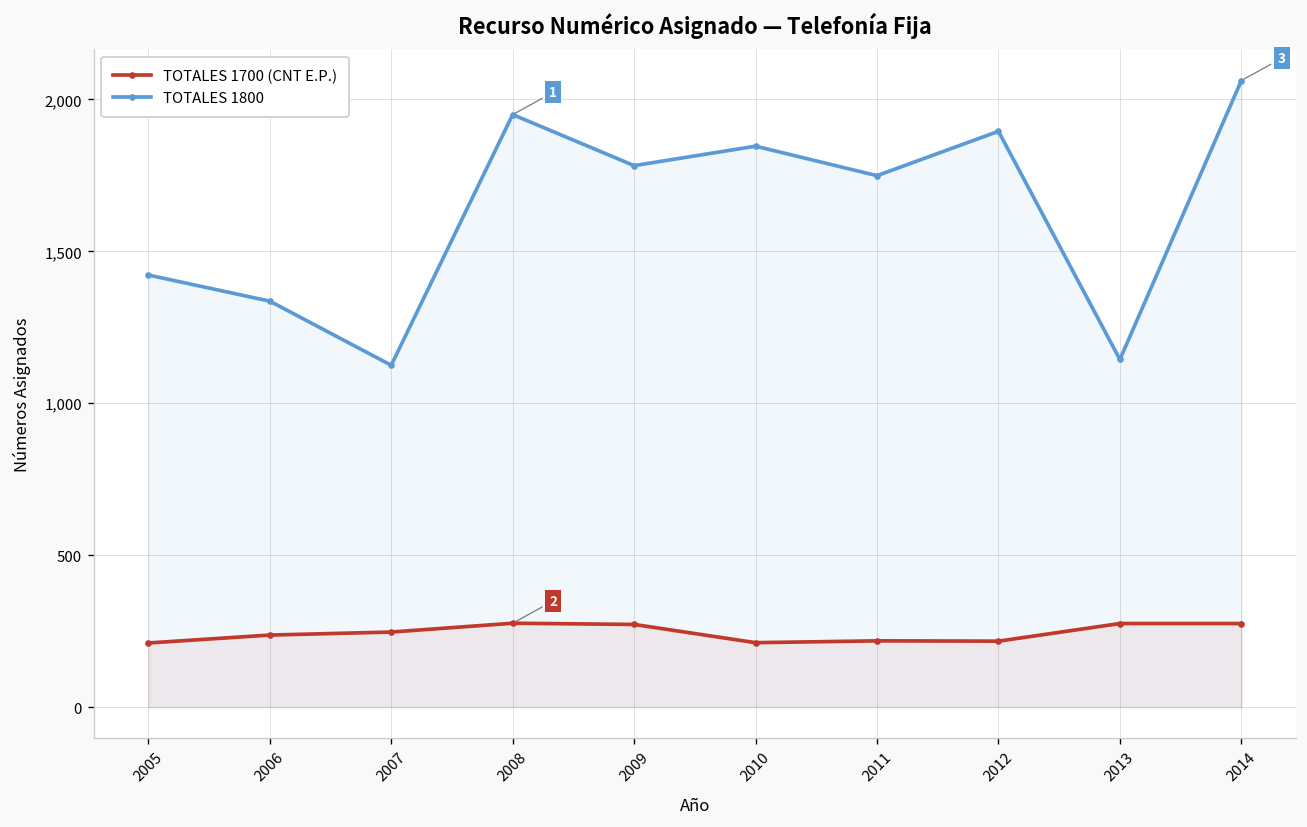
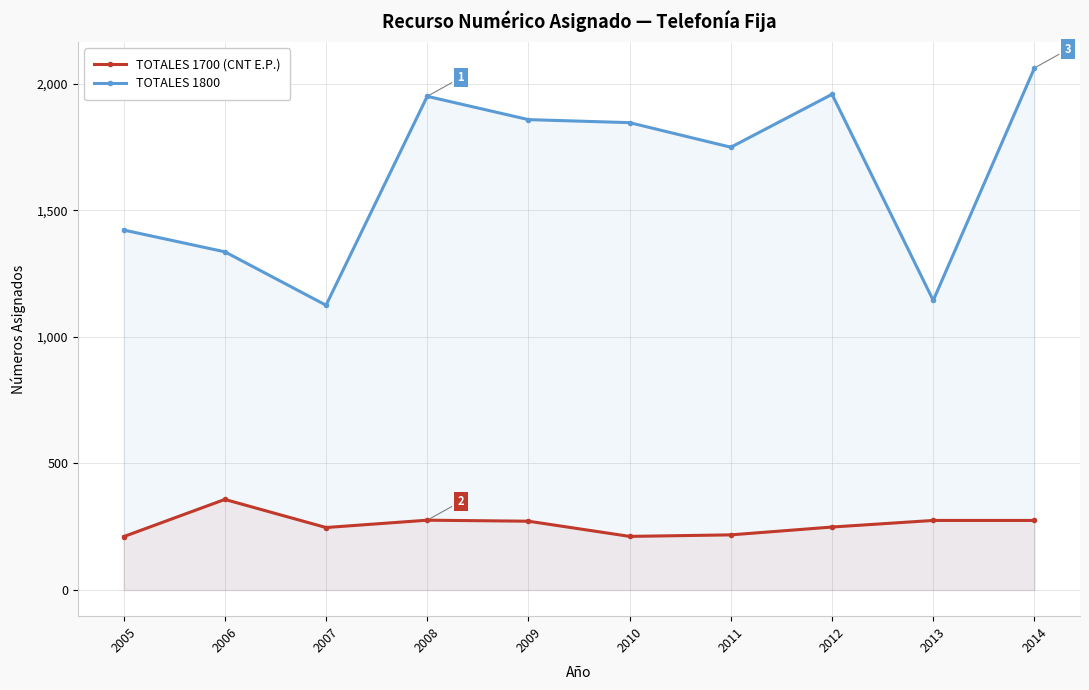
TOTALES 1700 (CNT E.P.), 2006: 240 -> 360
TOTALES 1800, 2009: 1,780 -> 1,860
TOTALES 1700 (CNT E.P.), 2012: 220 -> 250
TOTALES 1800, 2012: 1,900 -> 1,960
